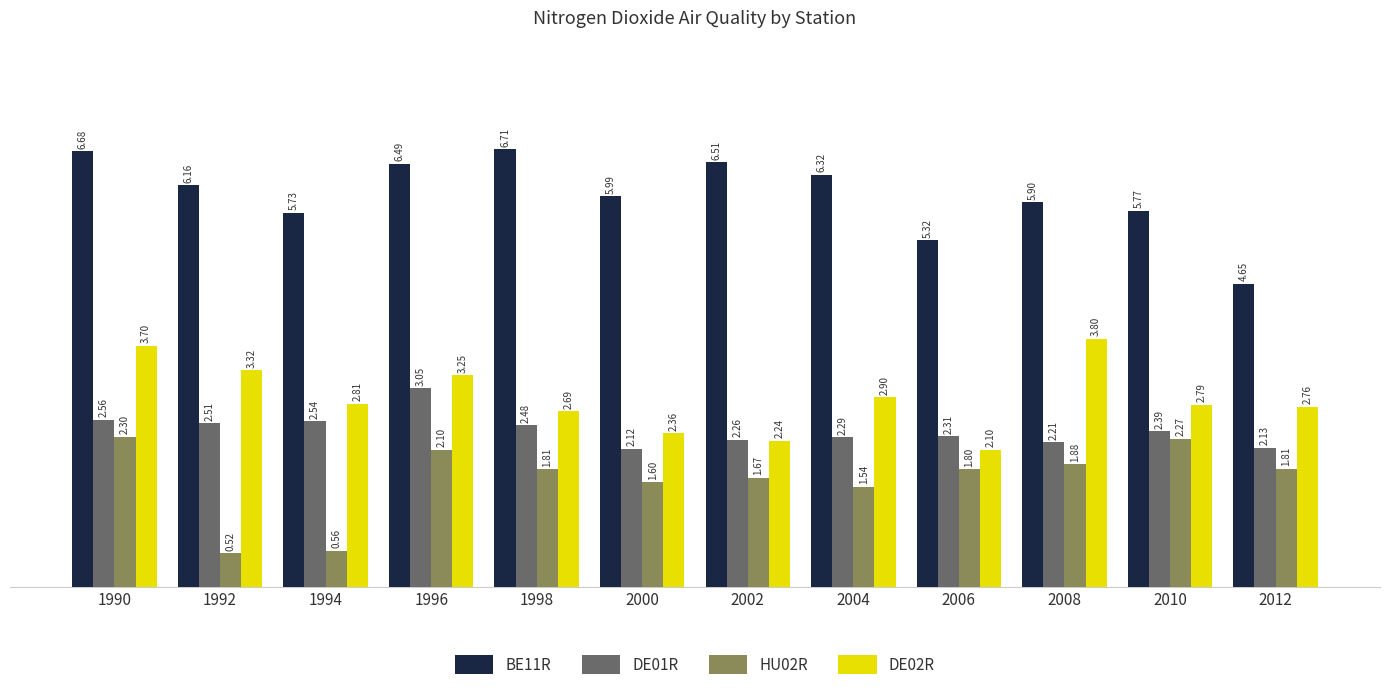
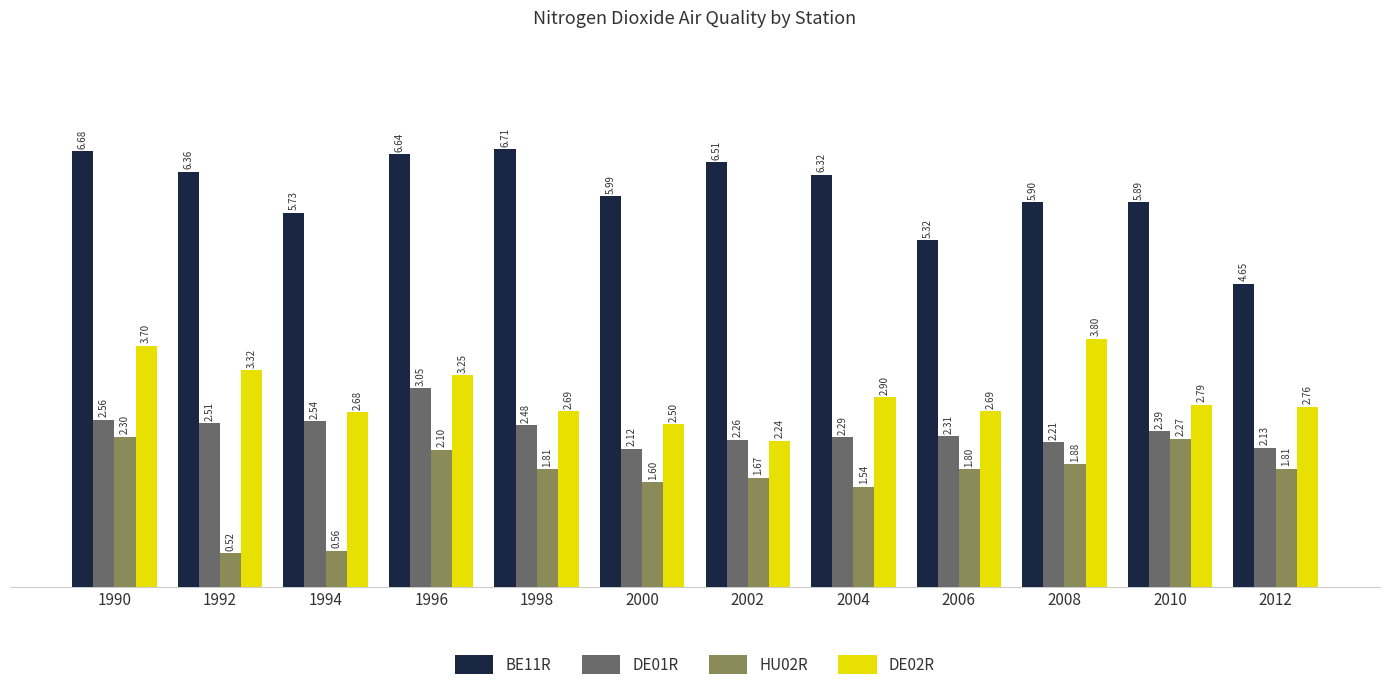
BE11R, 1992: 6.16 -> 6.36
DE02R, 1994: 2.81 -> 2.68
BE11R, 1996: 6.49 -> 6.64
DE02R, 2000: 2.36 -> 2.50
DE02R, 2006: 2.10 -> 2.69
BE11R, 2010: 5.77 -> 5.89
